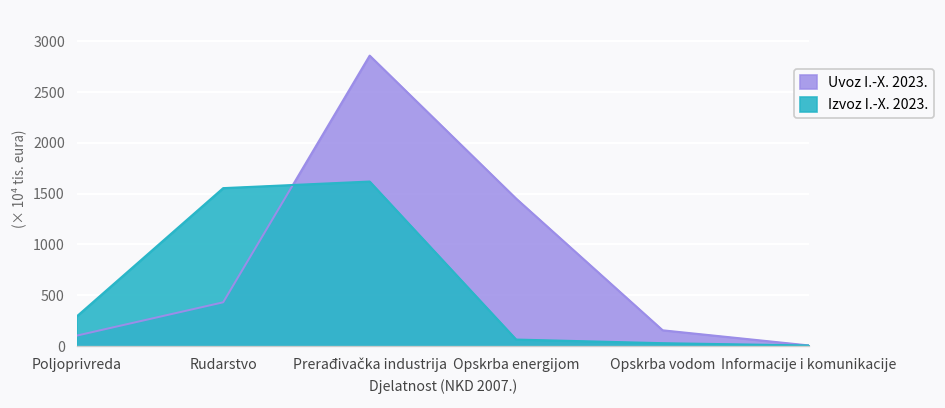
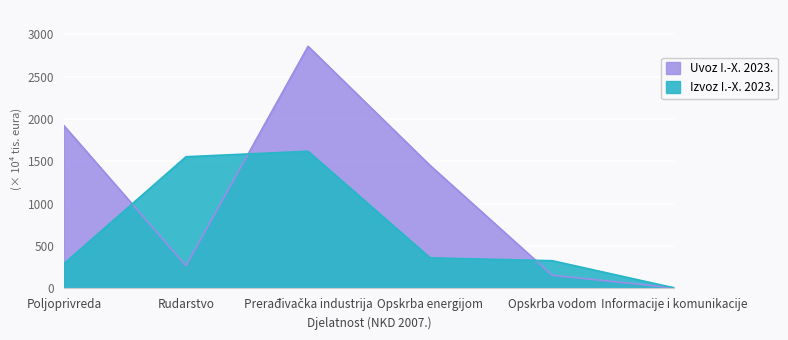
Uvoz I.-X. 2023., Poljoprivreda: 100 -> 1900
Uvoz I.-X. 2023., Rudarstvo: 400 -> 300
Izvoz I.-X. 2023., Opskrba energijom: 100 -> 400
Izvoz I.-X. 2023., Opskrba vodom: 0 -> 300
